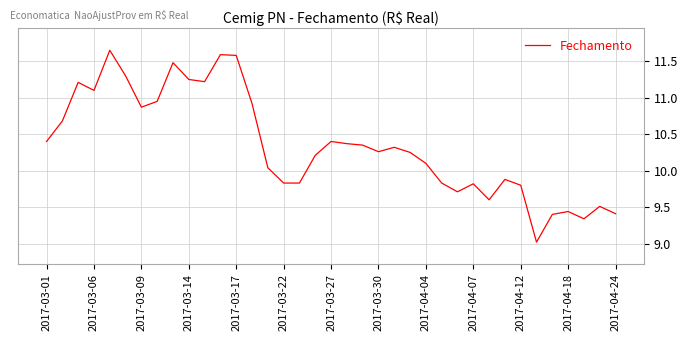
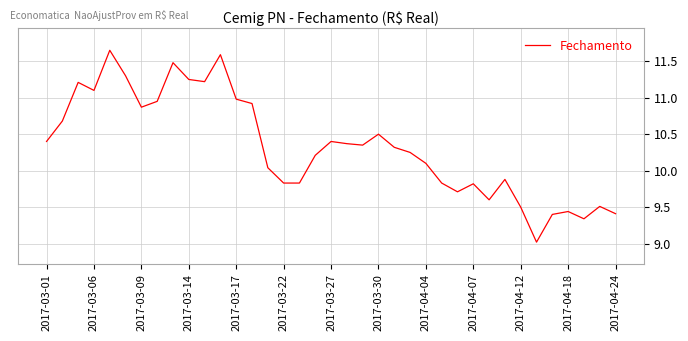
2017-03-17: 11.6 -> 11.0
2017-03-30: 10.3 -> 10.5
2017-04-12: 9.8 -> 9.5
